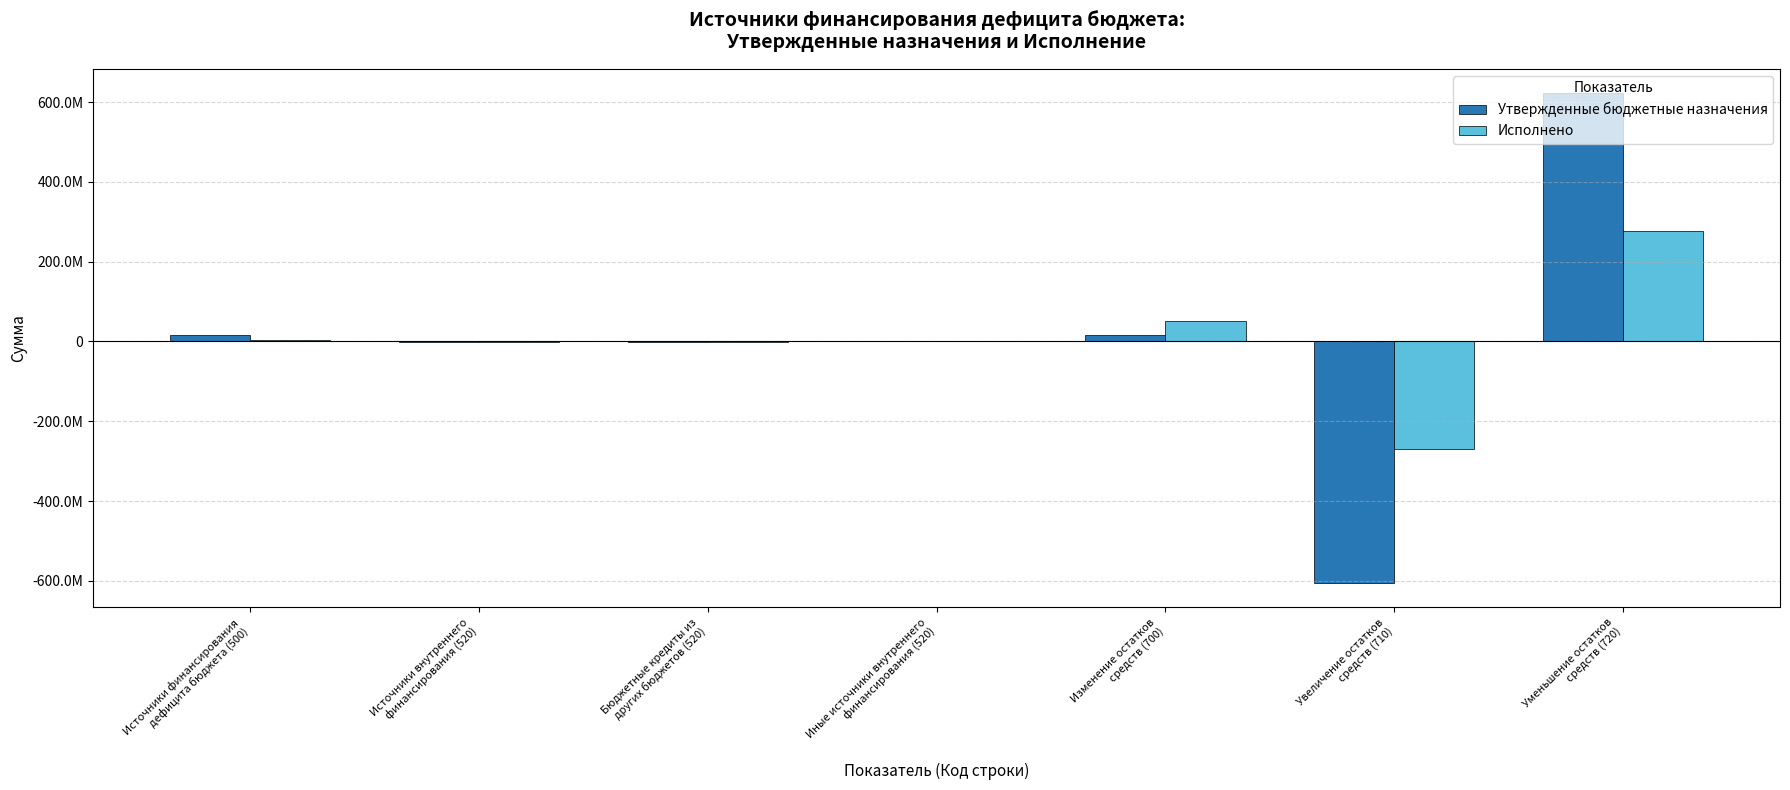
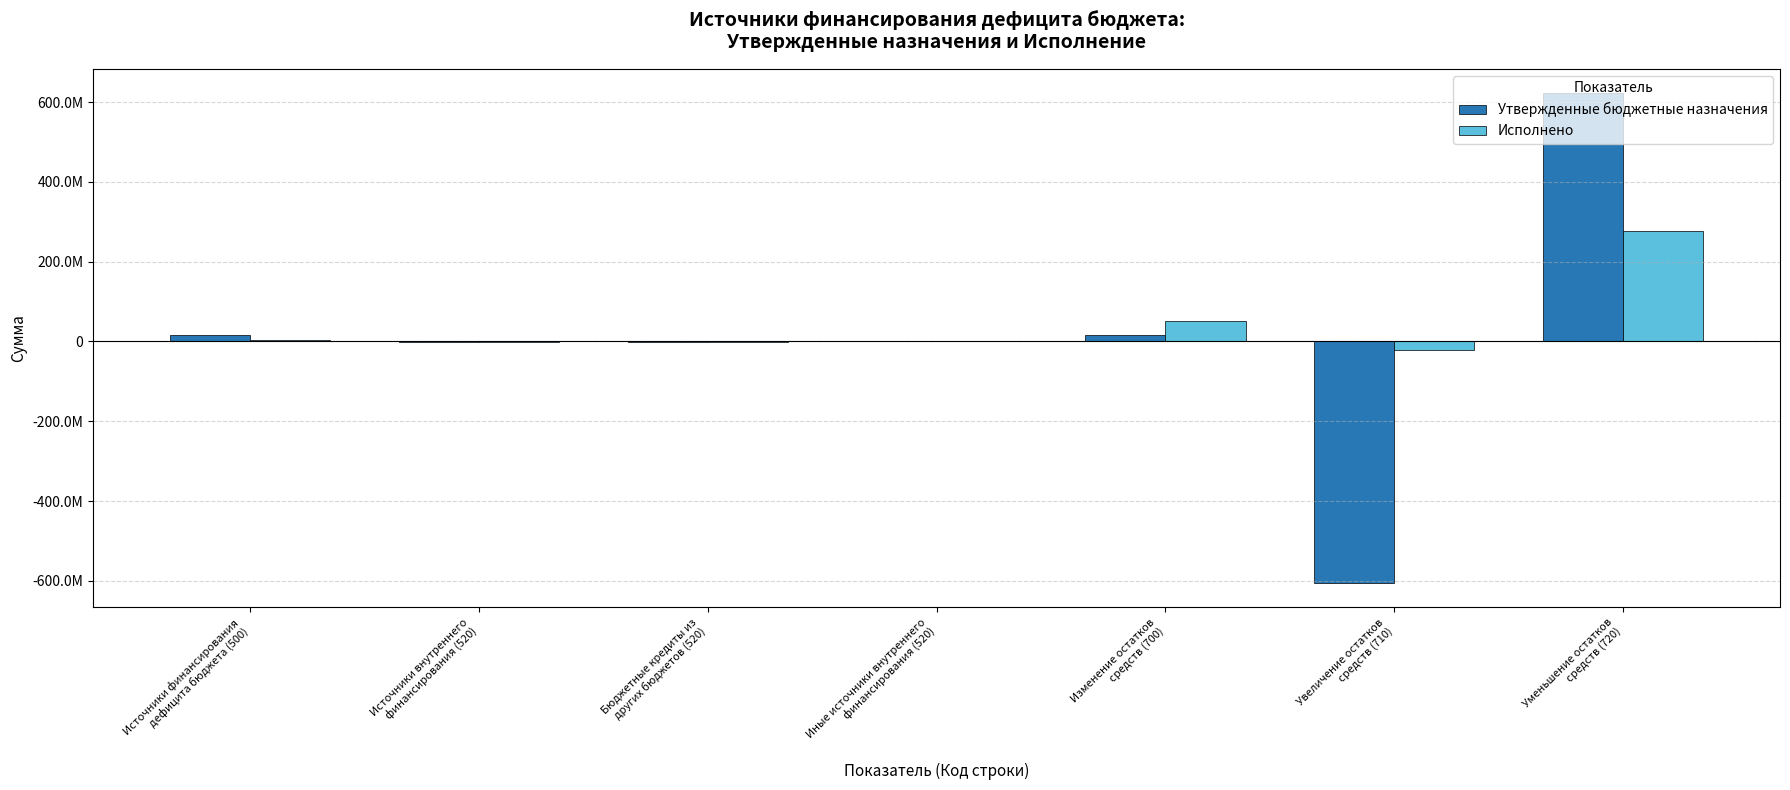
Исполнено, Увеличение остатков средств (710): -270000000 -> -20000000
